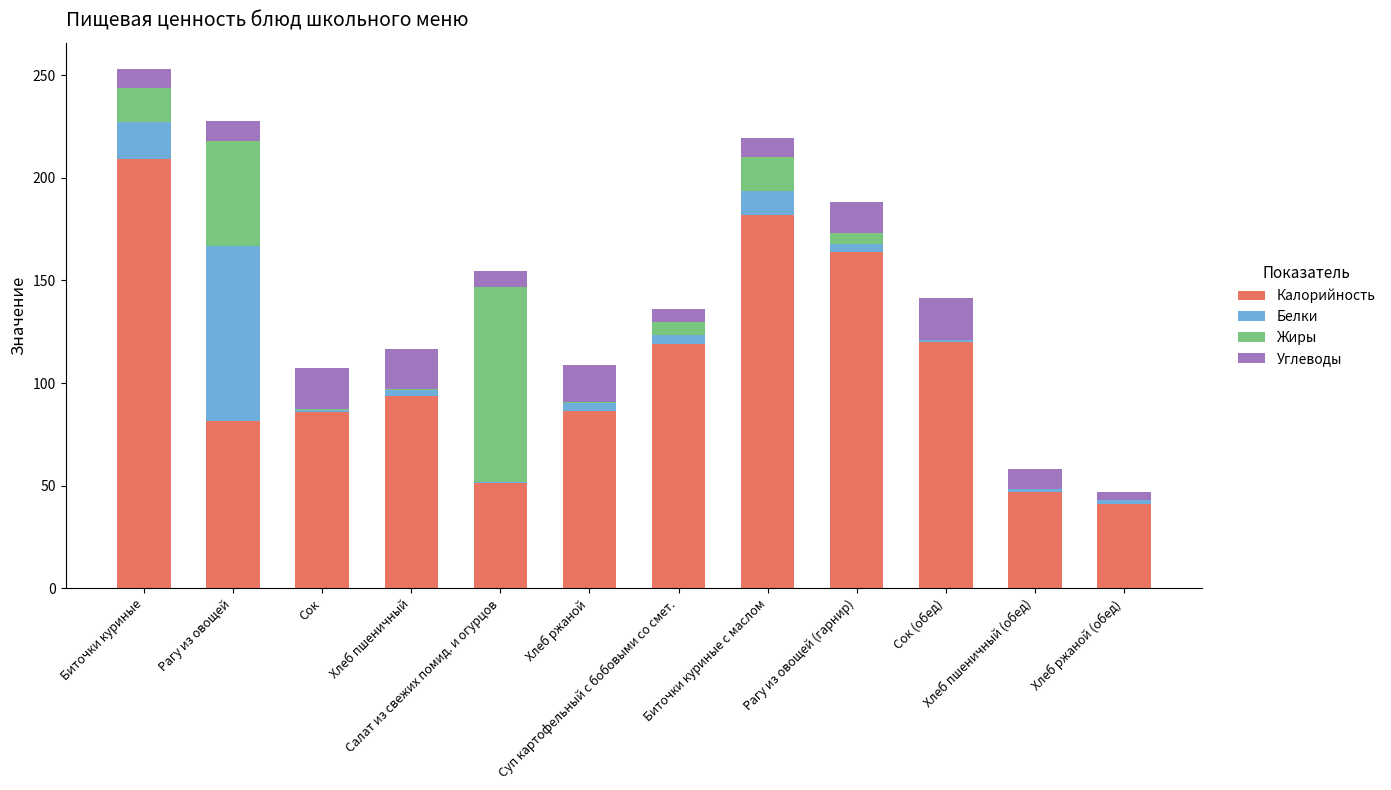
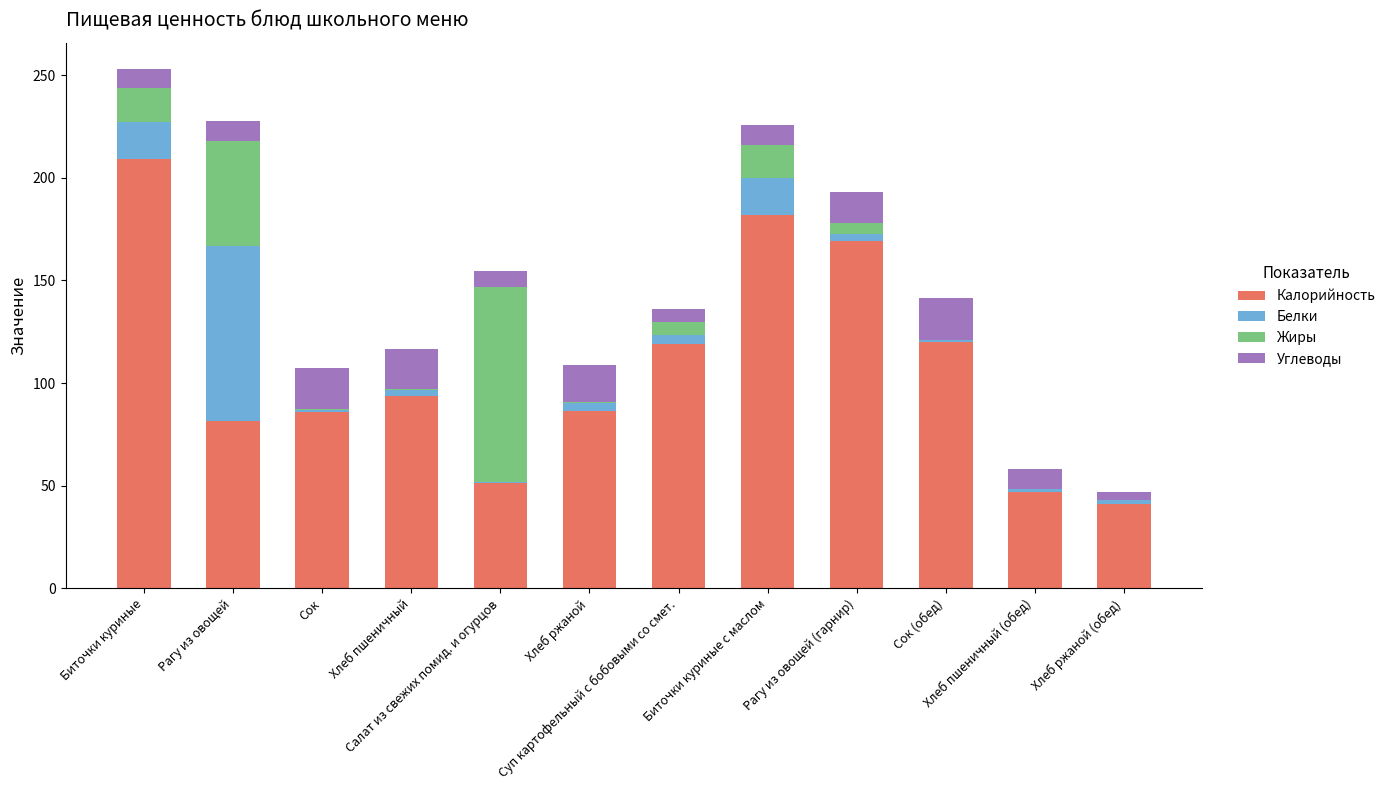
Белки, Биточки куриные с маслом: 12 -> 18
Калорийность, Рагу из овощей (гарнир): 164 -> 169
